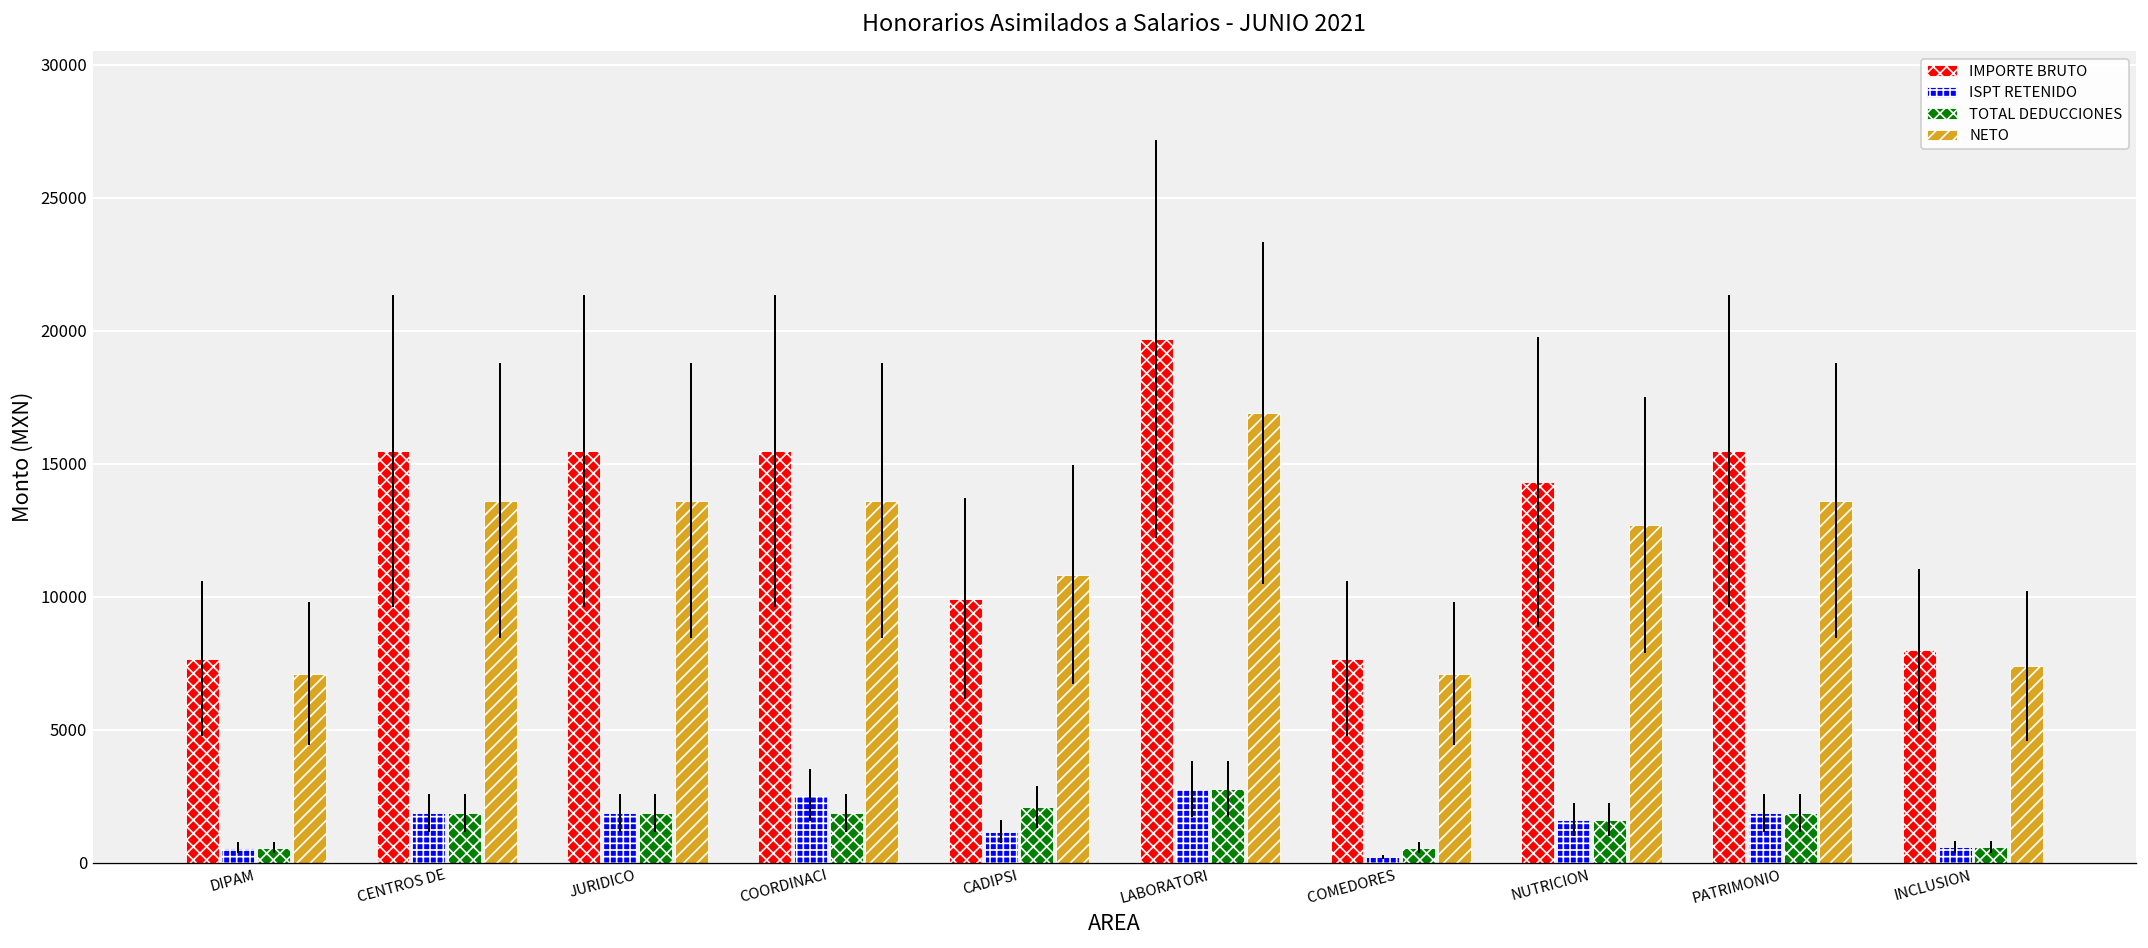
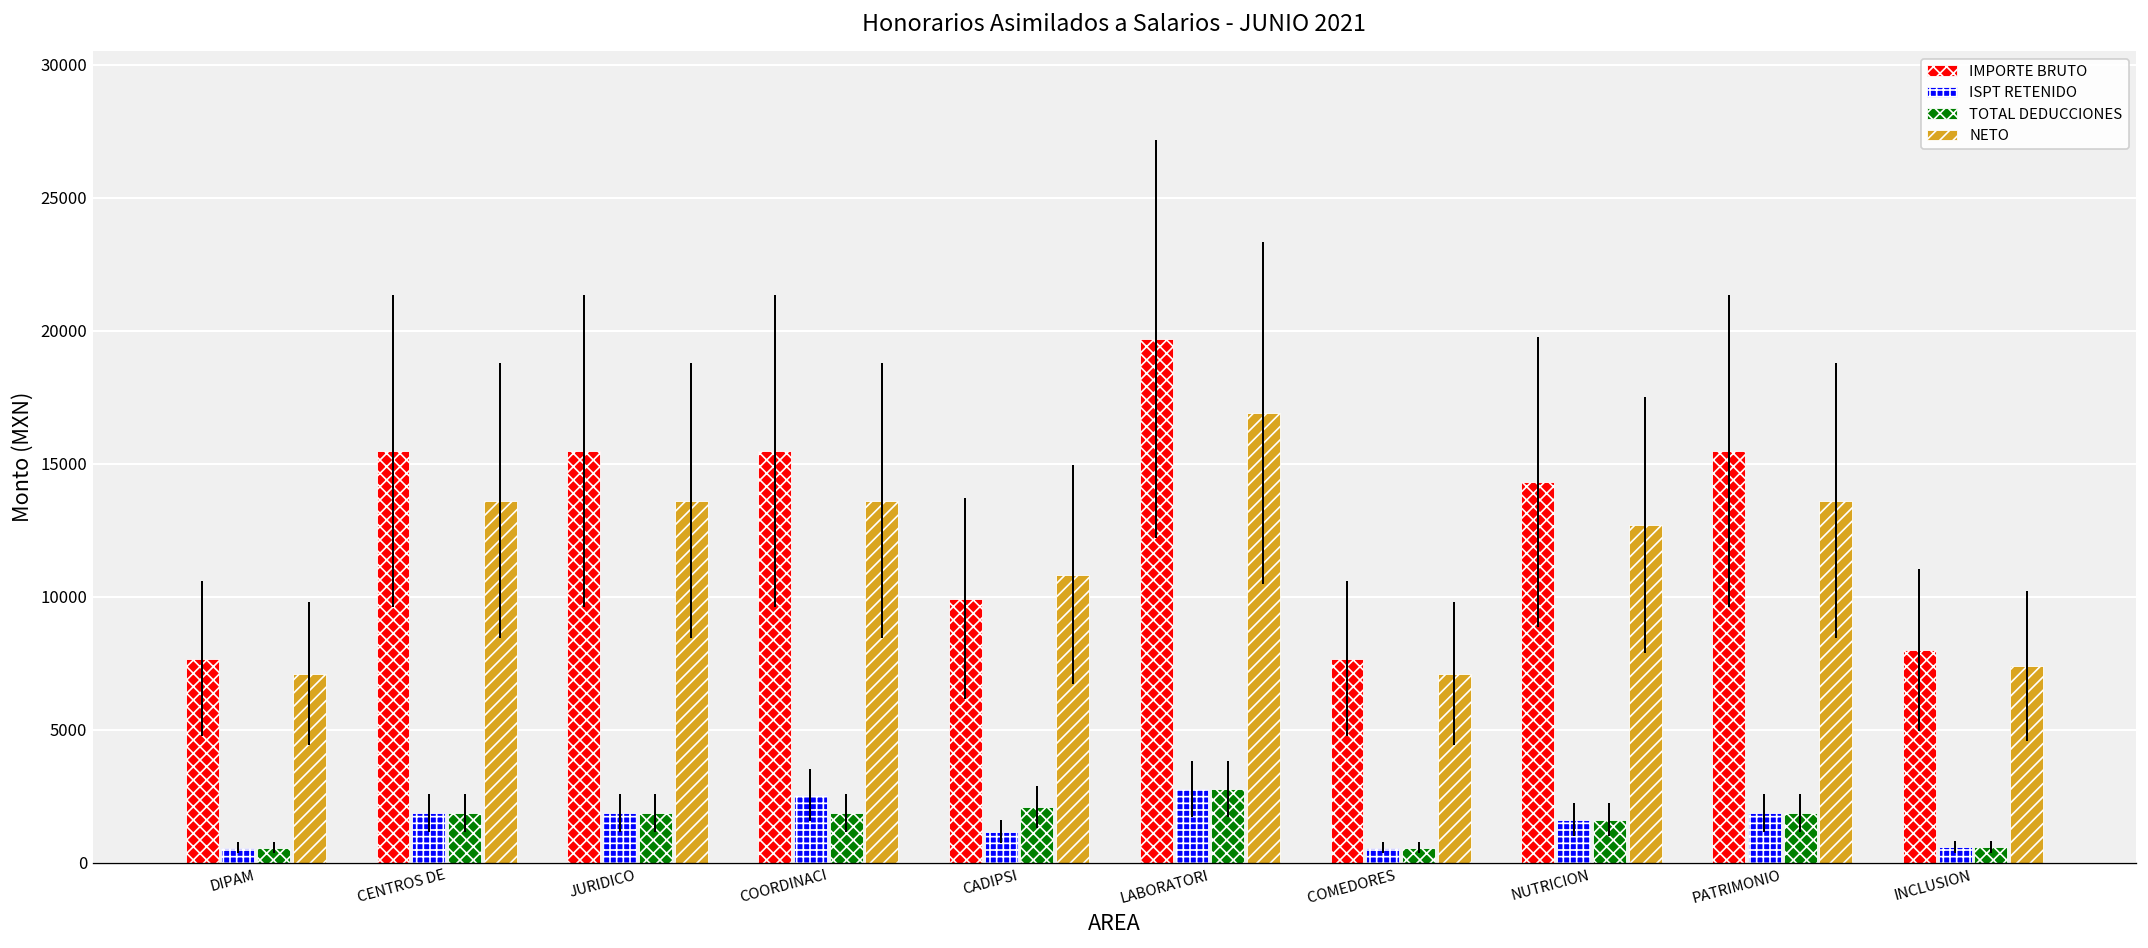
ISPT RETENIDO, COMEDORES: 200 -> 600
